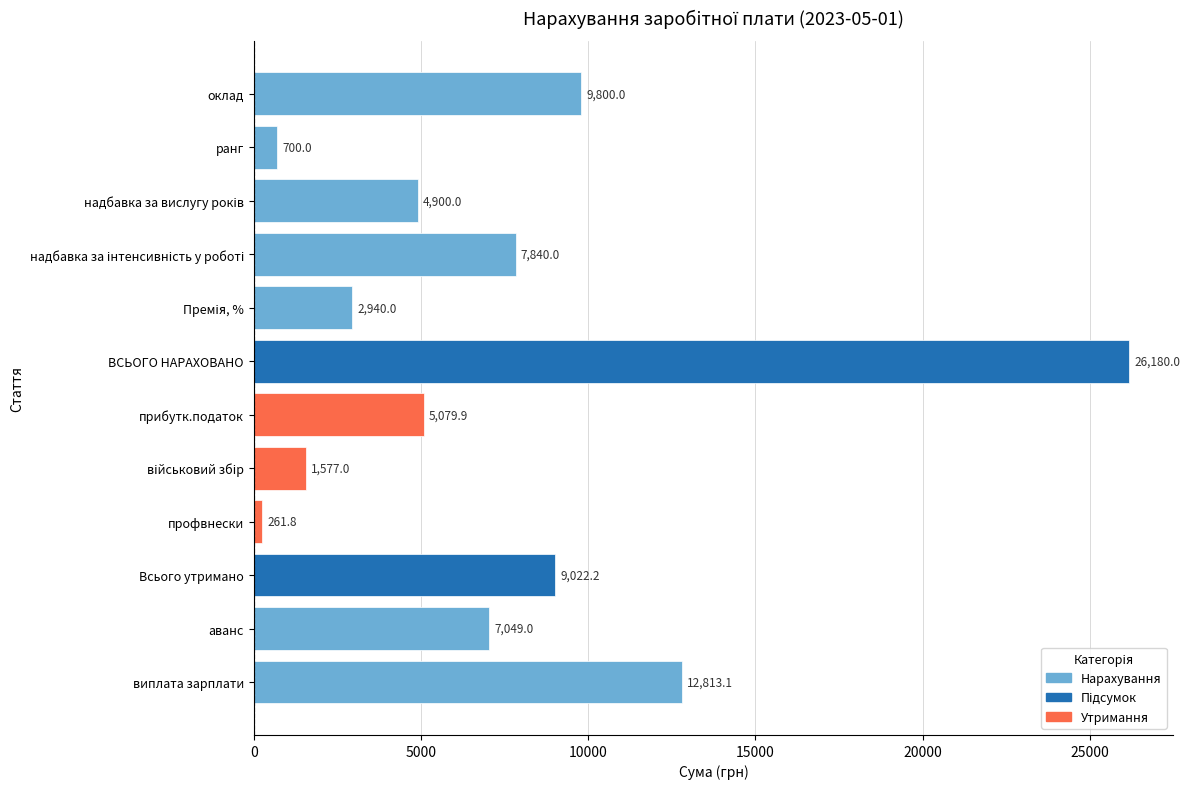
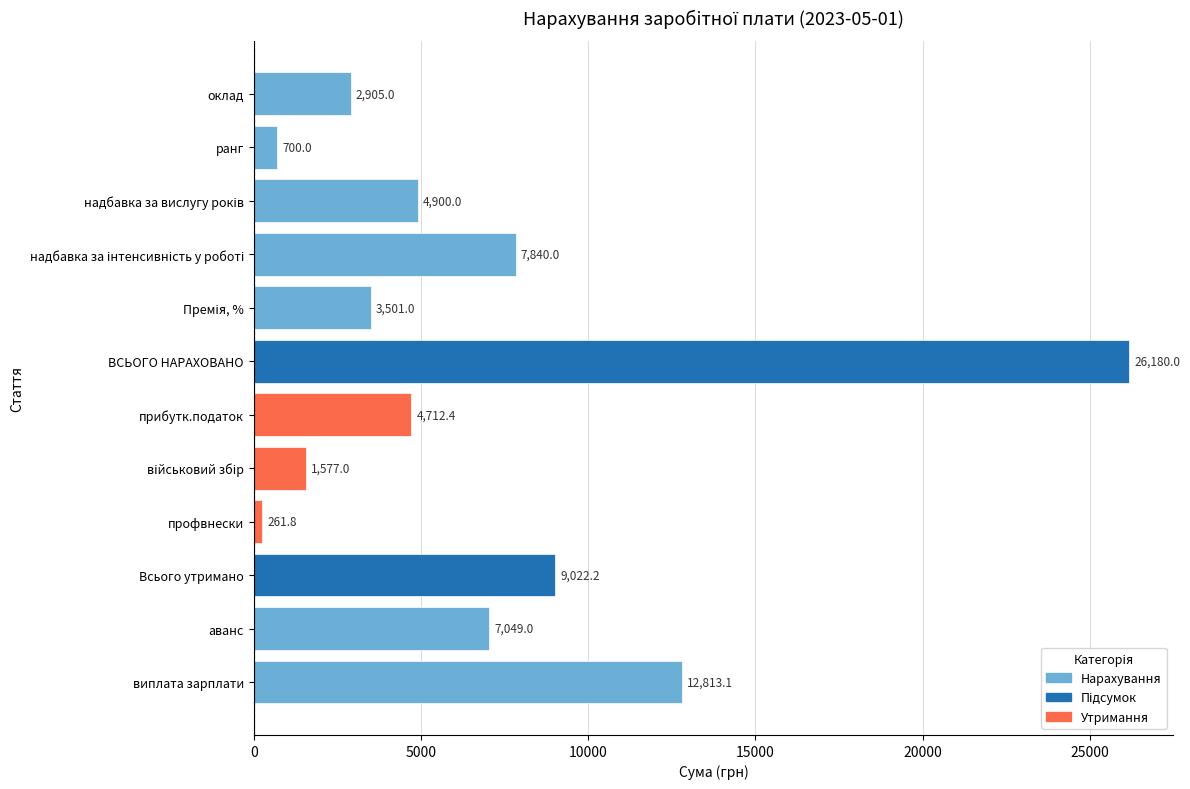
оклад: 9,800.0 -> 2,905.0
Премія, %: 2,940.0 -> 3,501.0
прибутк.податок: 5,079.9 -> 4,712.4
